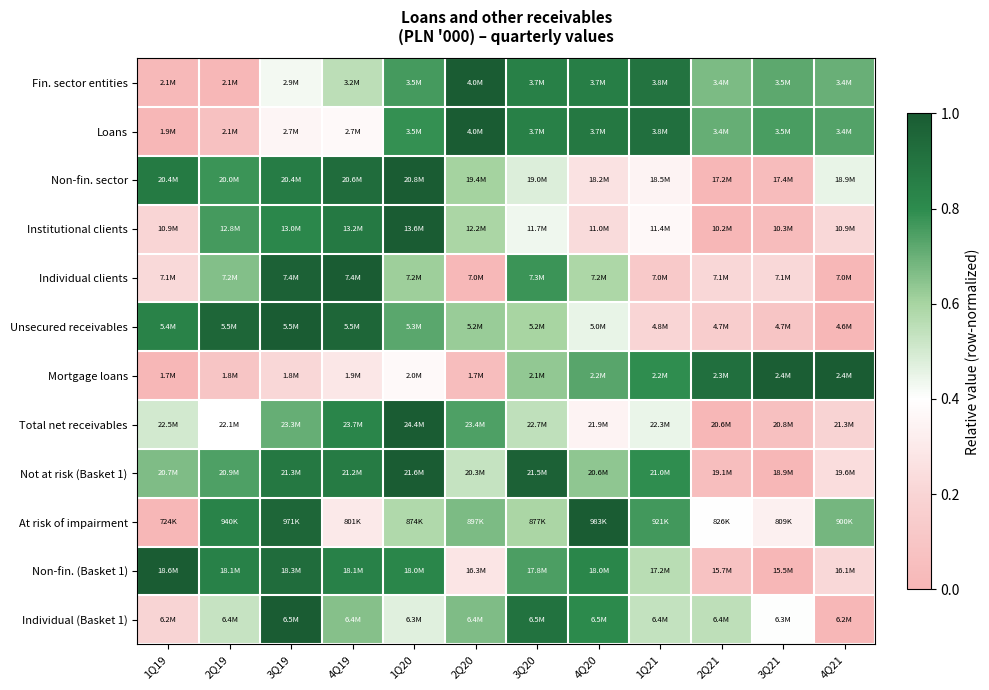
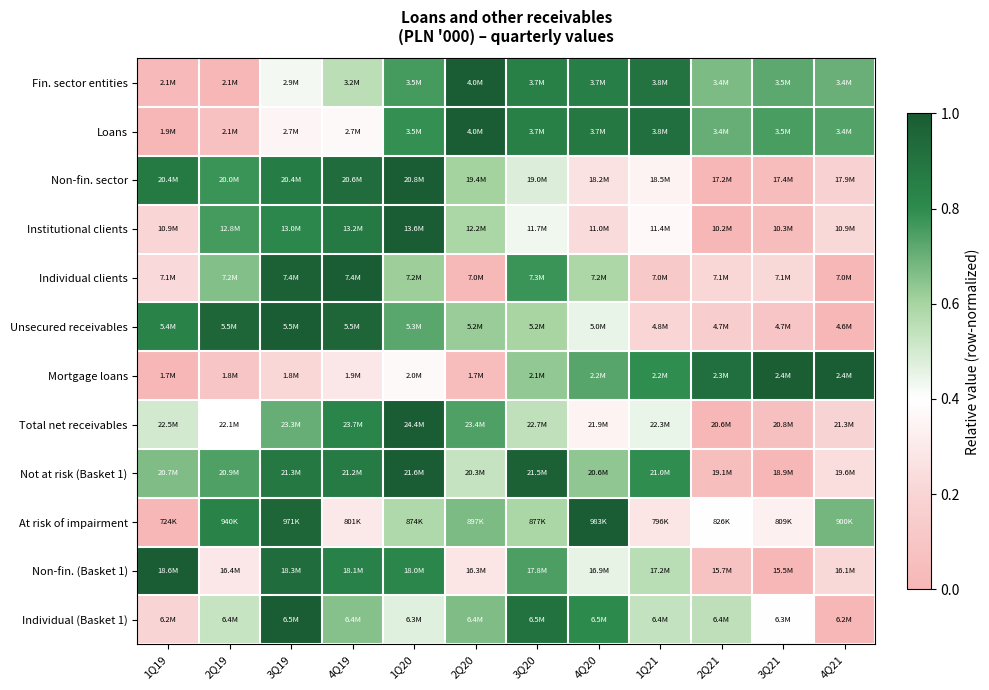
Non-fin. sector, 4Q21: 18.9M -> 17.9M
At risk of impairment, 1Q21: 921K -> 796K
Non-fin. (Basket 1), 2Q19: 18.1M -> 16.4M
Non-fin. (Basket 1), 4Q20: 18.0M -> 16.9M
